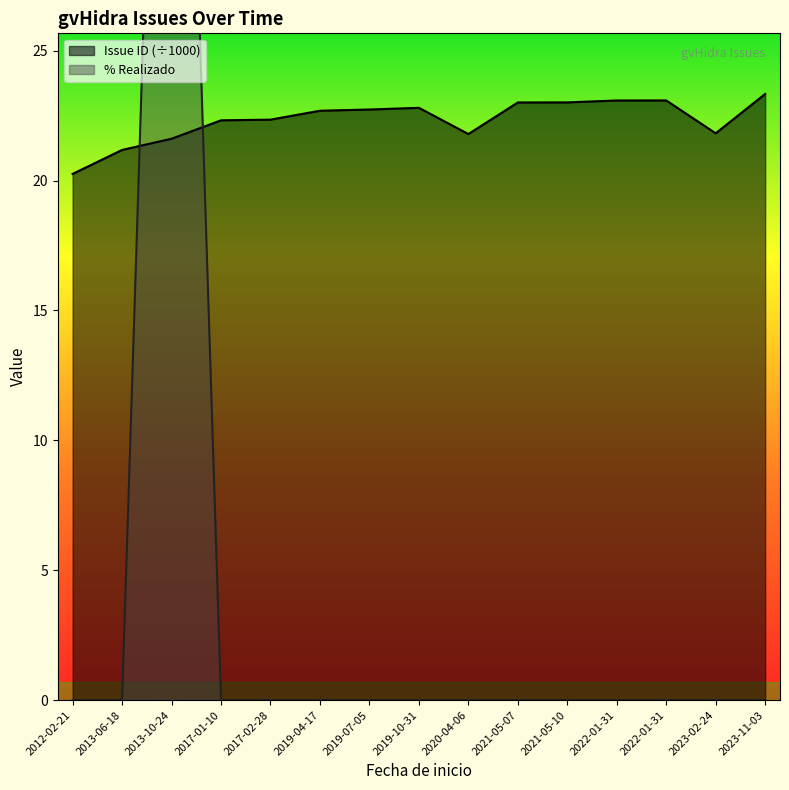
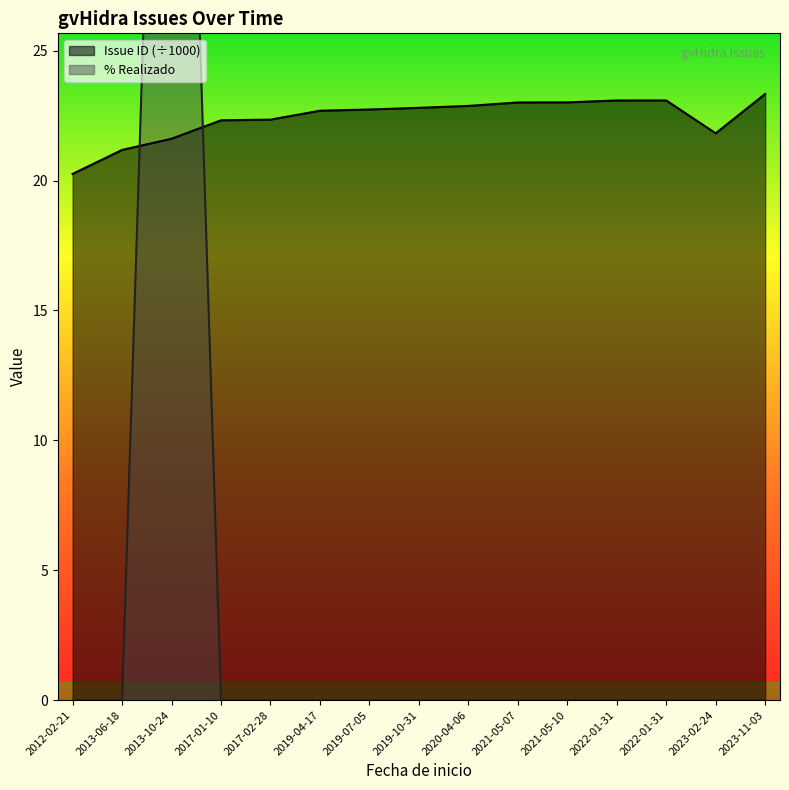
Issue ID (÷1000), 2020-04-06: 21.8 -> 22.9
